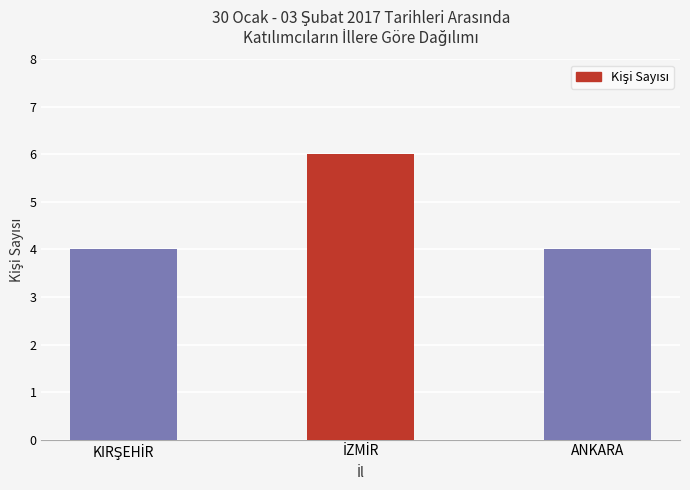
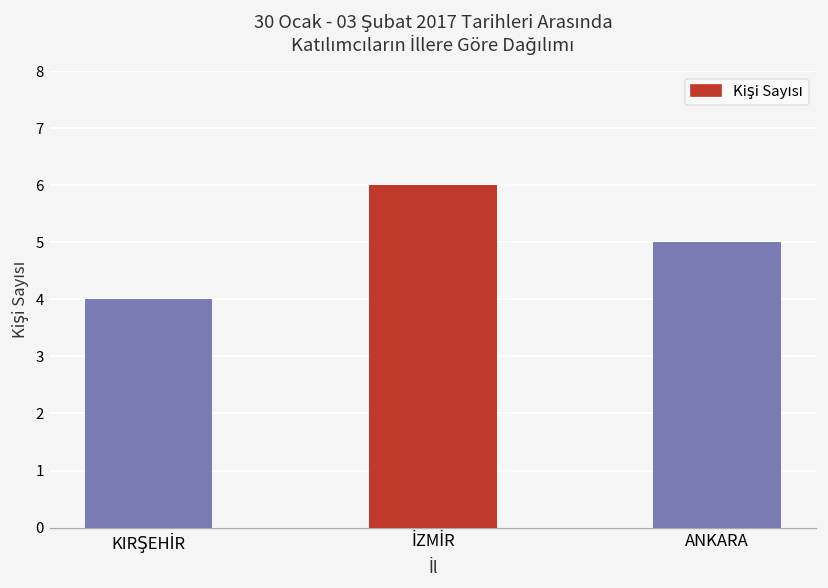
ANKARA: 4 -> 5
